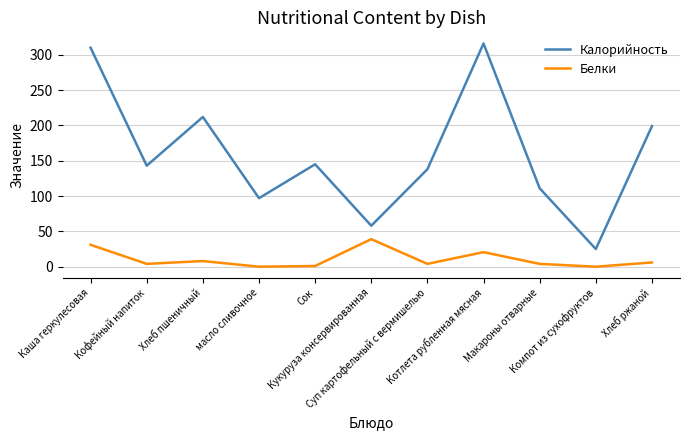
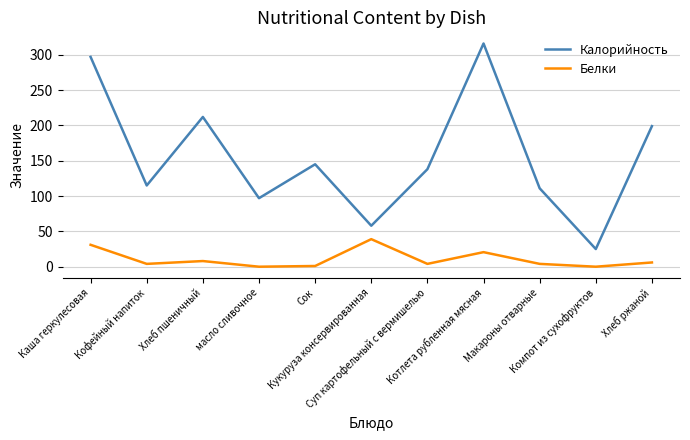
Калорийность, Каша геркулесовая: 310 -> 300
Калорийность, Кофейный напиток: 140 -> 120
